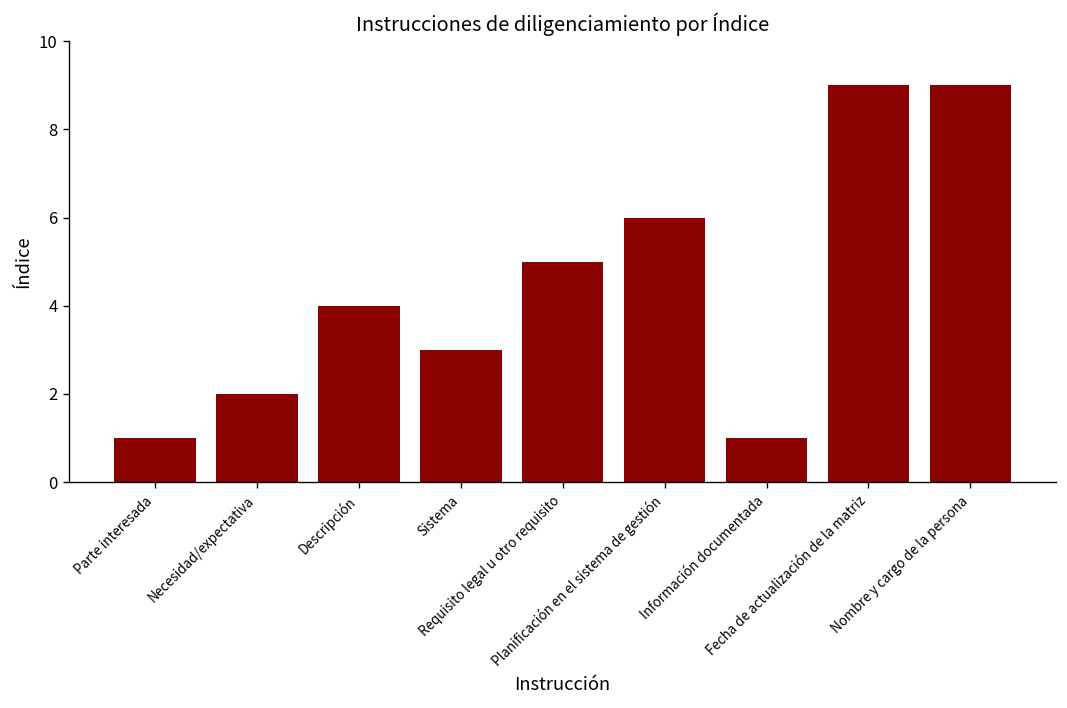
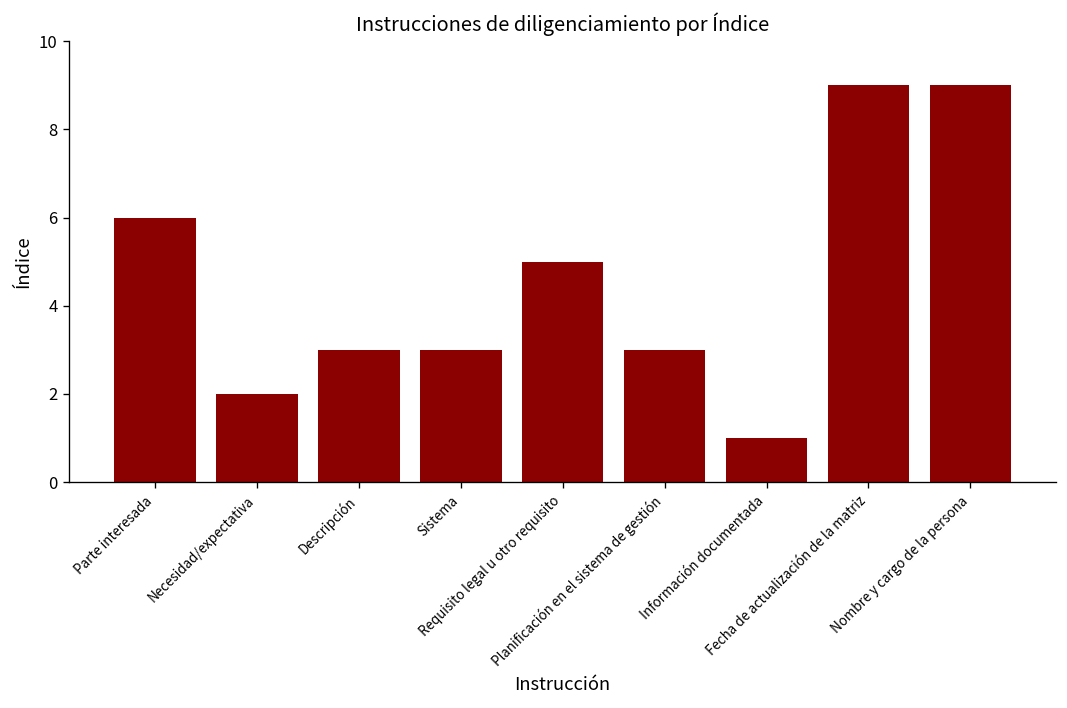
Parte interesada: 1 -> 6
Descripción: 4 -> 3
Planificación en el sistema de gestión: 6 -> 3
